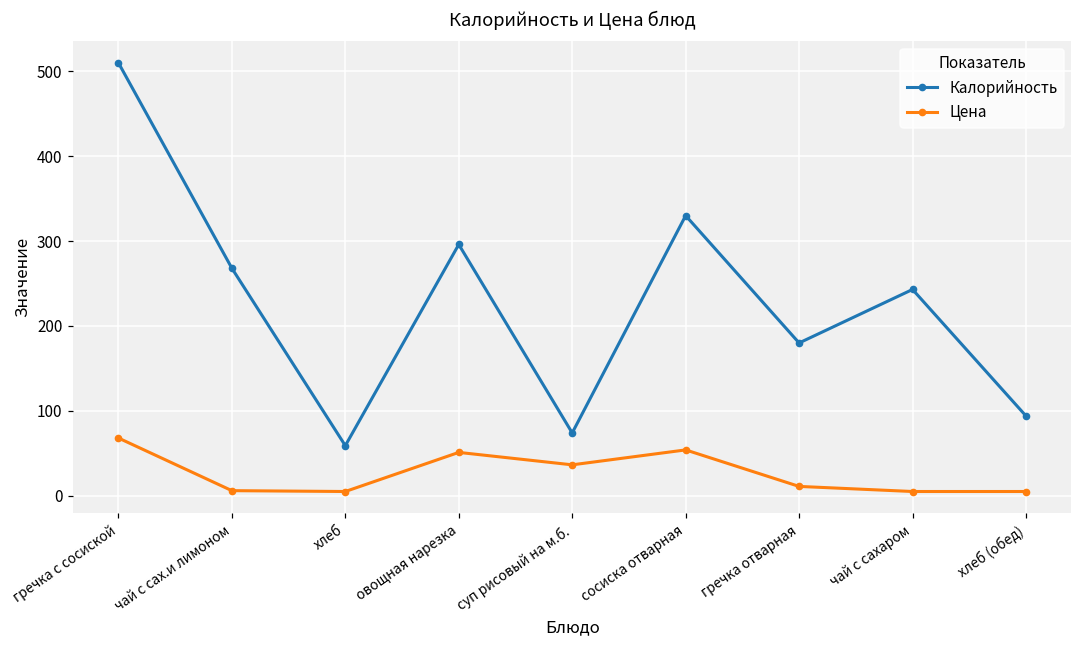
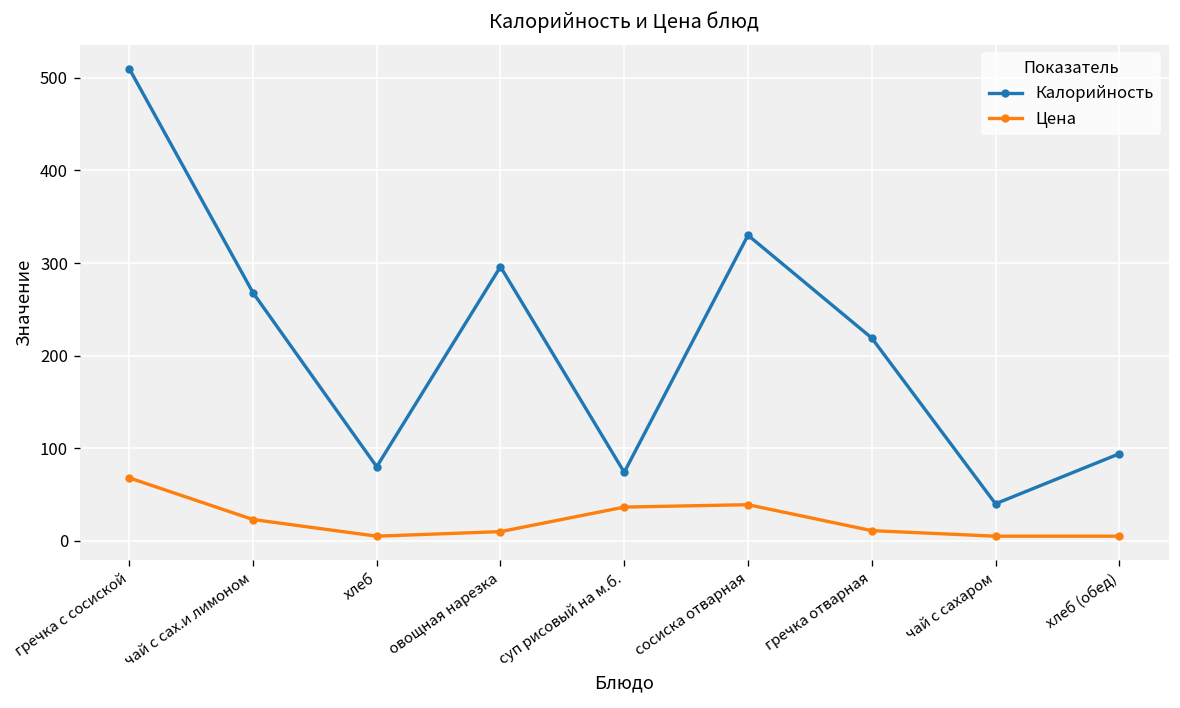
Цена, чай с сах.и лимоном: 10 -> 20
Калорийность, хлеб: 60 -> 80
Цена, овощная нарезка: 50 -> 10
Цена, сосиска отварная: 50 -> 40
Калорийность, гречка отварная: 180 -> 220
Калорийность, чай с сахаром: 240 -> 40
